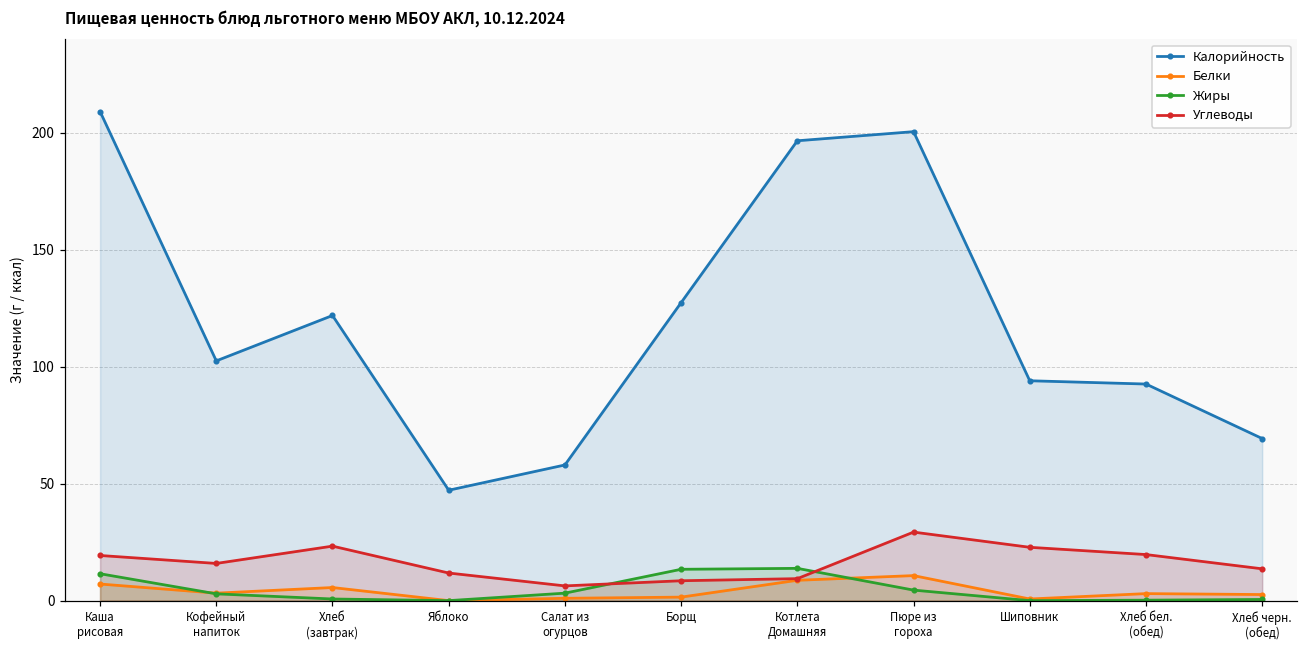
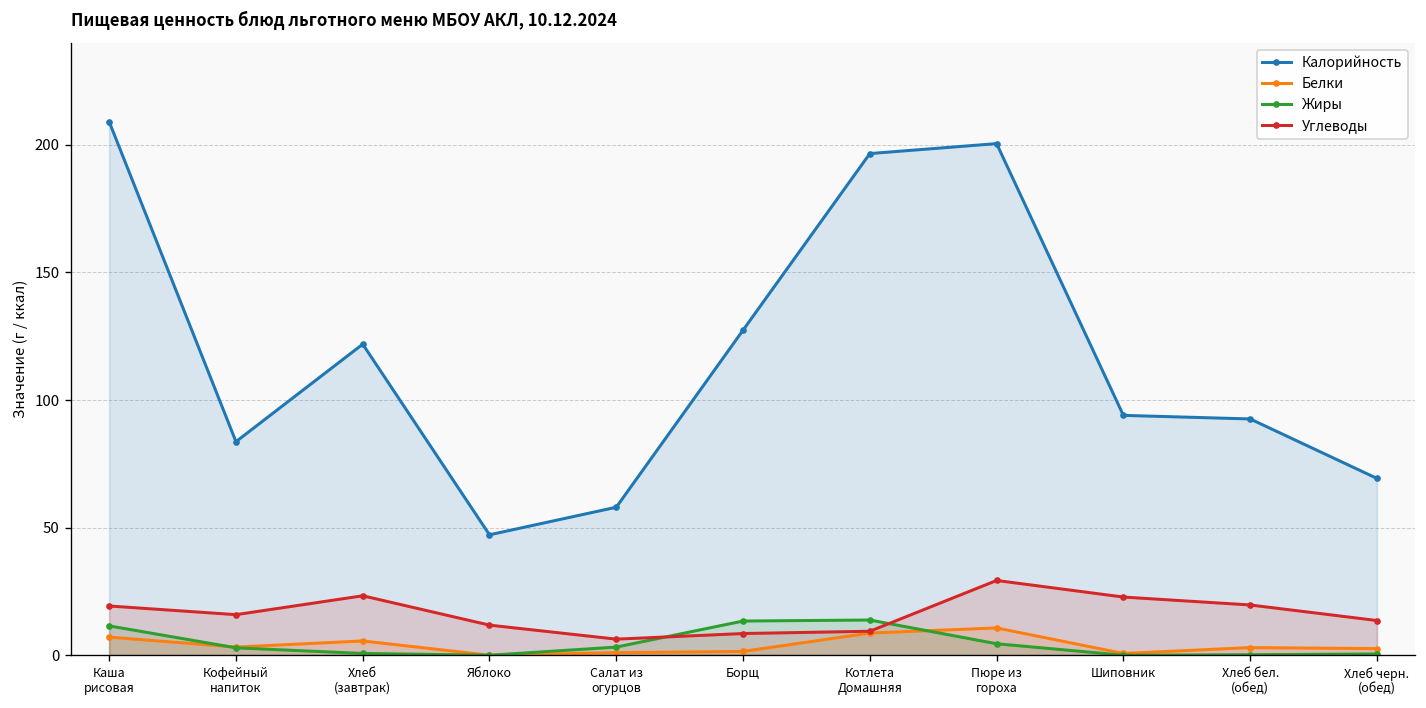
Калорийность, Кофейный напиток: 103 -> 84
